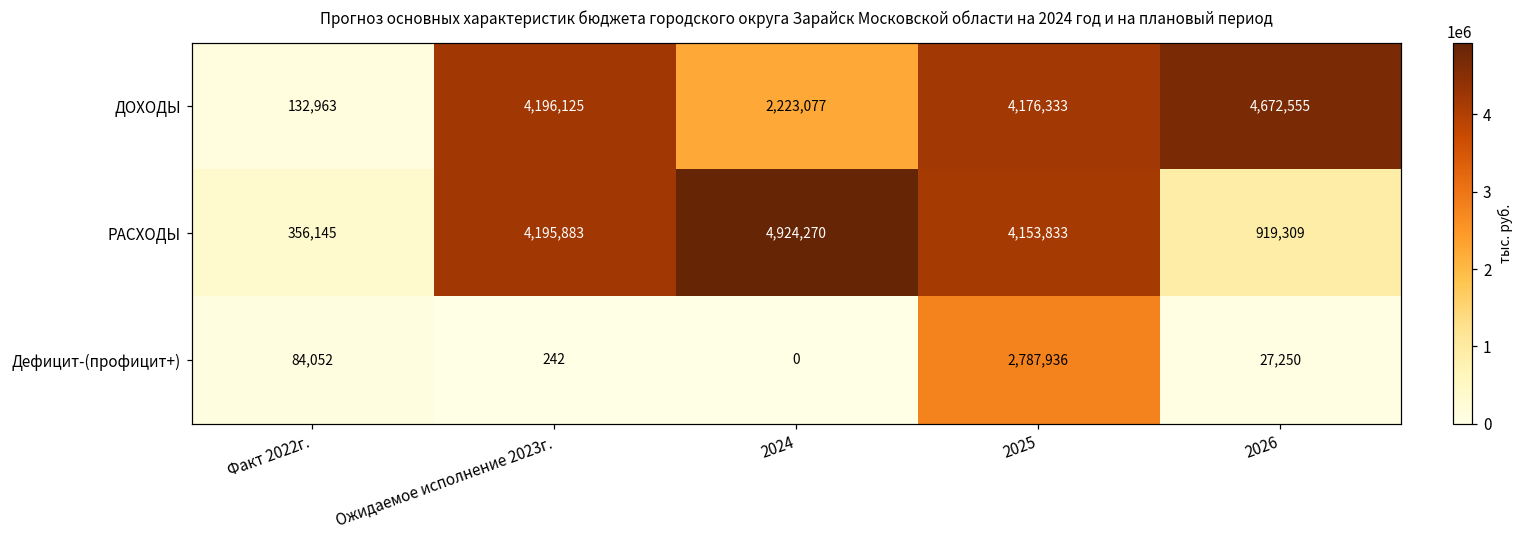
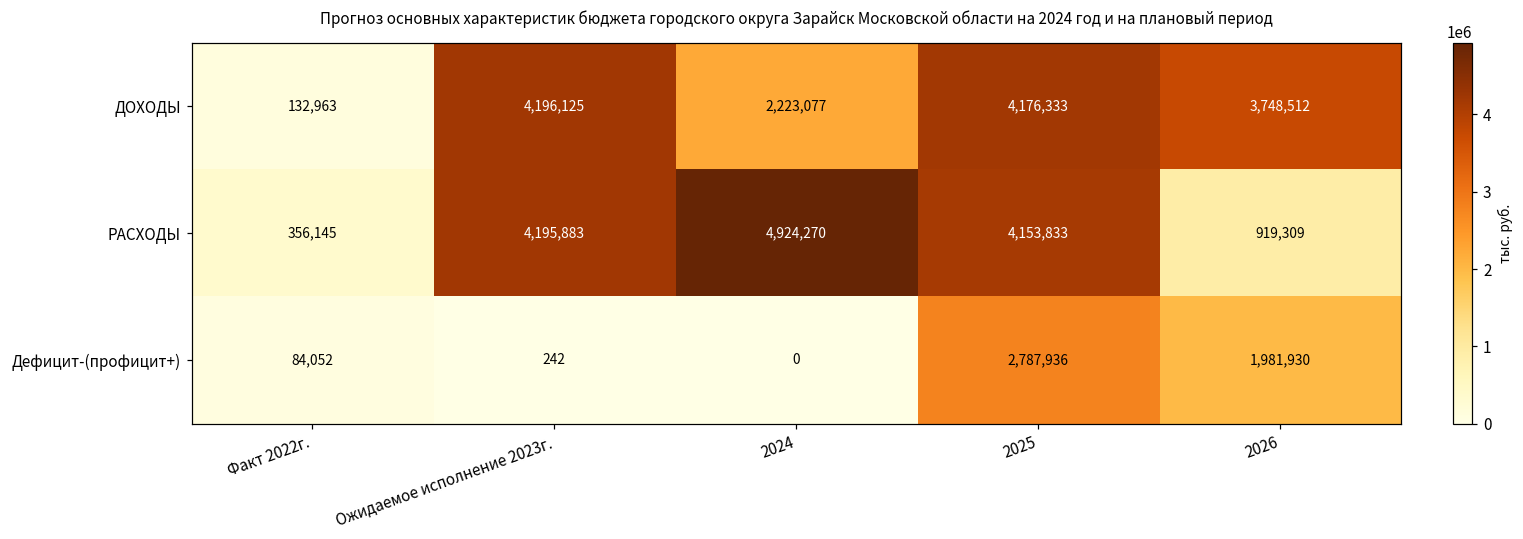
ДОХОДЫ, 2026: 4,672,555 -> 3,748,512
Дефицит-(профицит+), 2026: 27,250 -> 1,981,930
